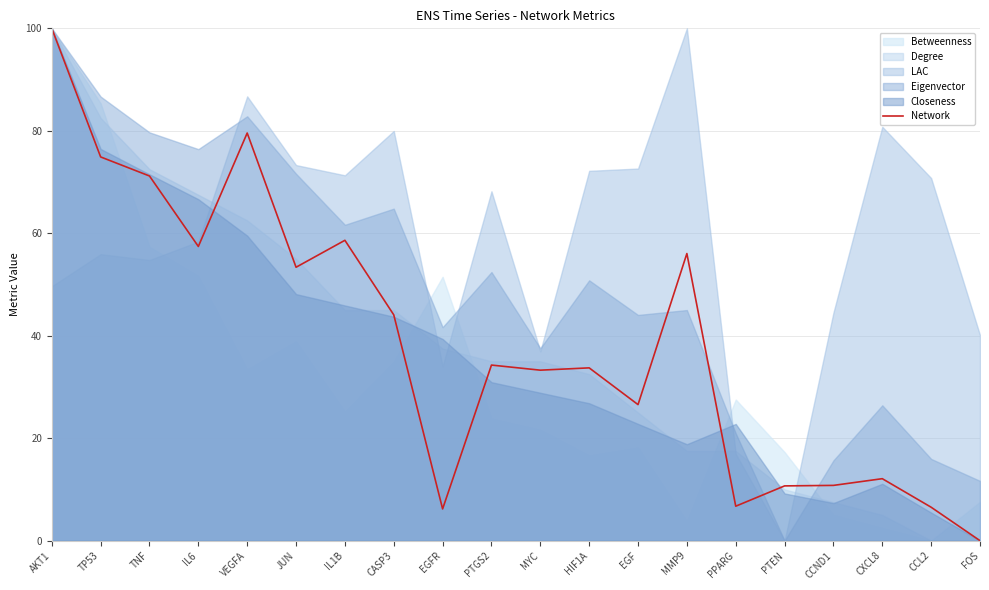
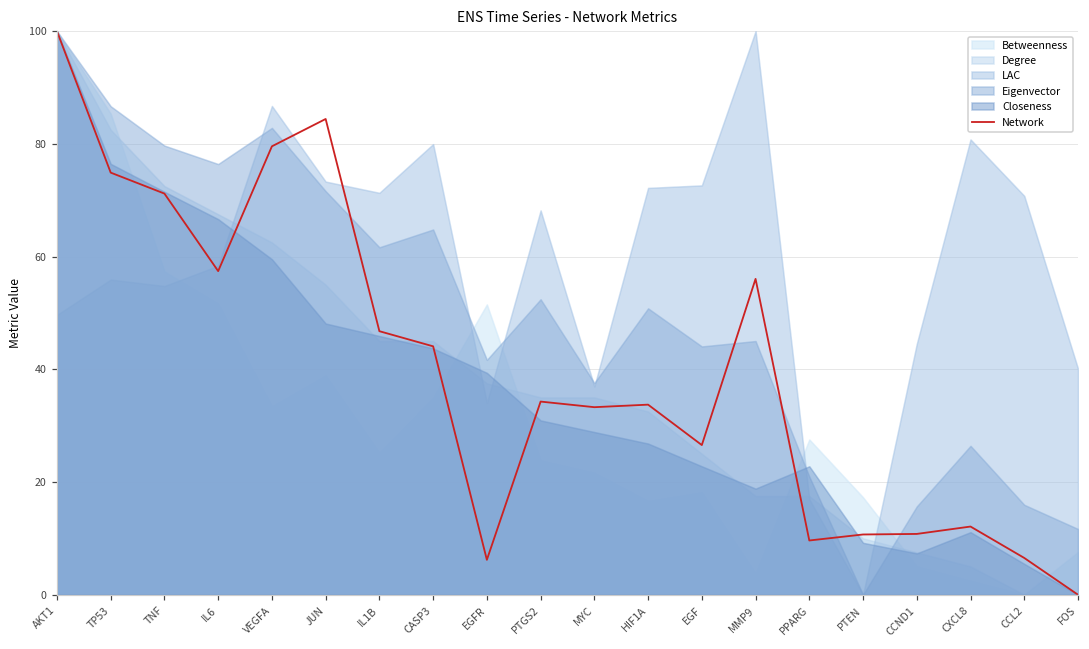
Network, JUN: 53 -> 84
Network, IL1B: 59 -> 47
Network, PPARG: 7 -> 10
